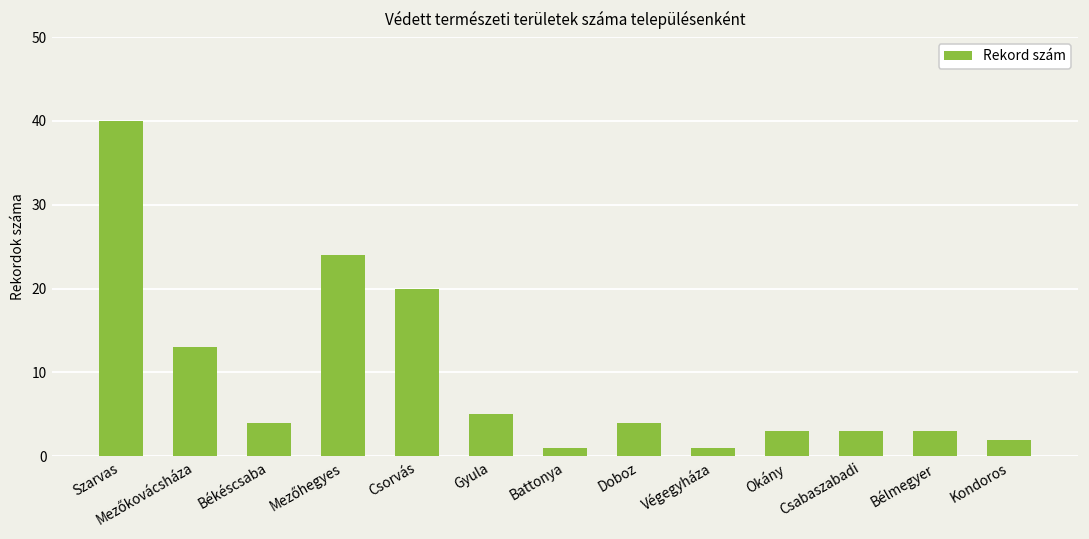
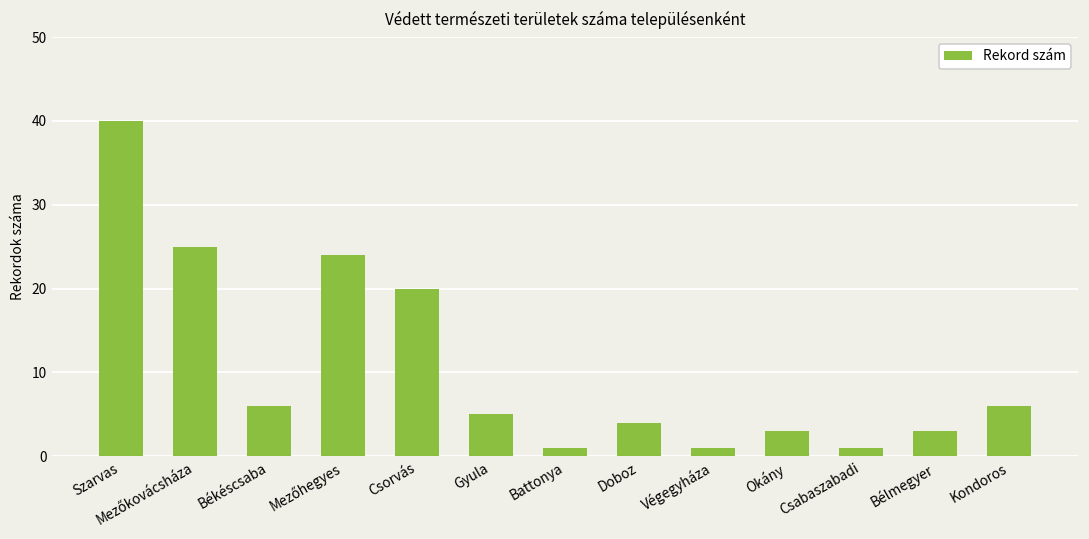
Mezőkovácsháza: 13 -> 25
Békéscsaba: 4 -> 6
Csabaszabadi: 3 -> 1
Kondoros: 2 -> 6
